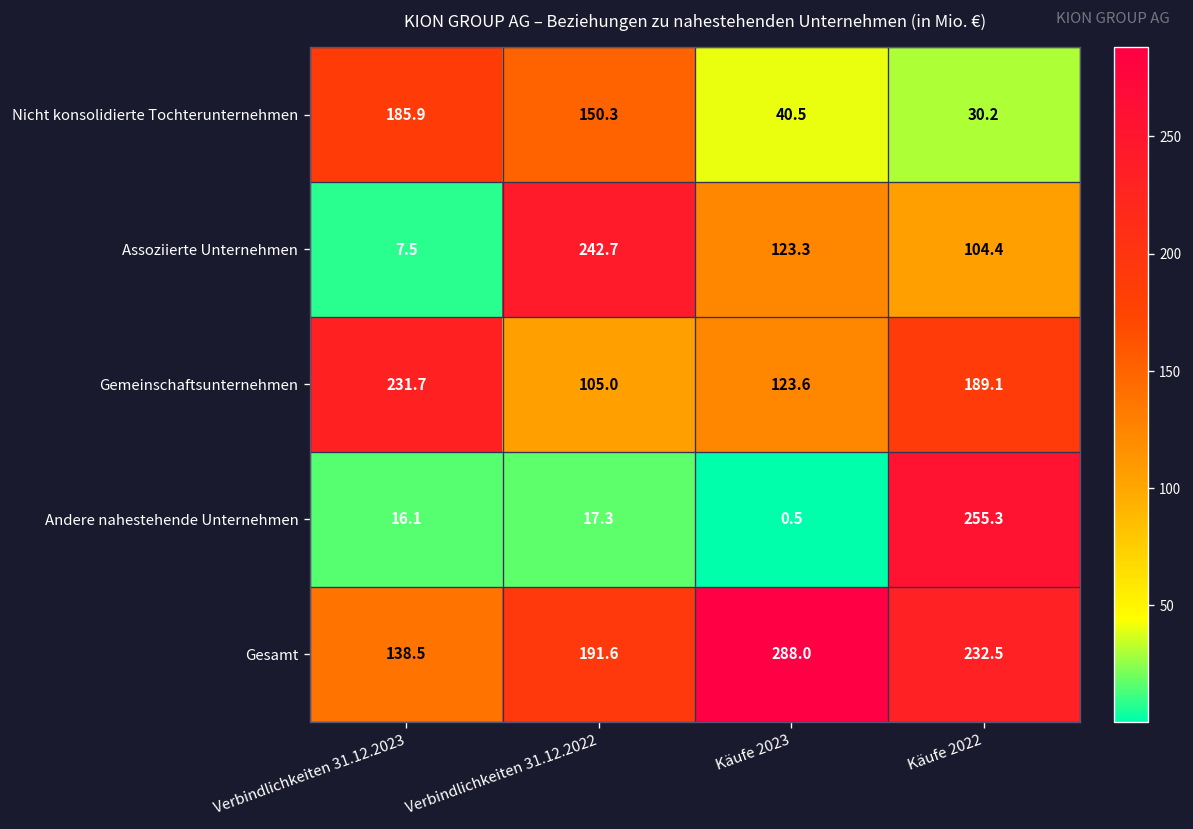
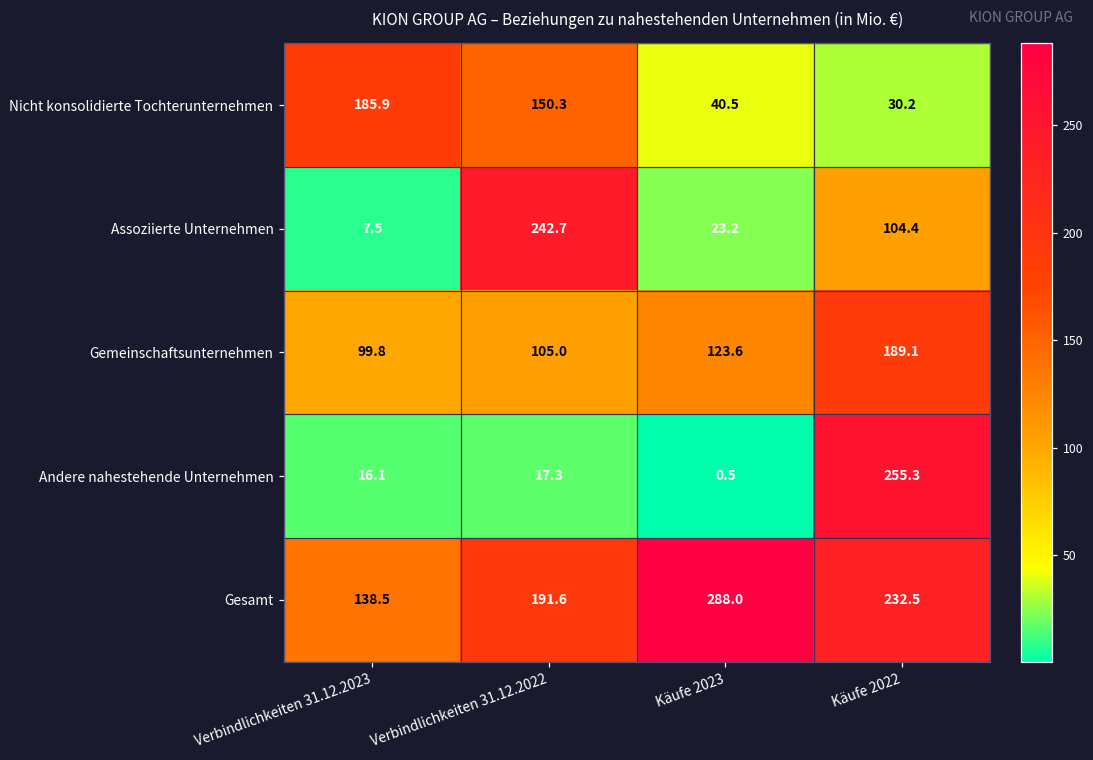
Assoziierte Unternehmen, Käufe 2023: 123.3 -> 23.2
Gemeinschaftsunternehmen, Verbindlichkeiten 31.12.2023: 231.7 -> 99.8
